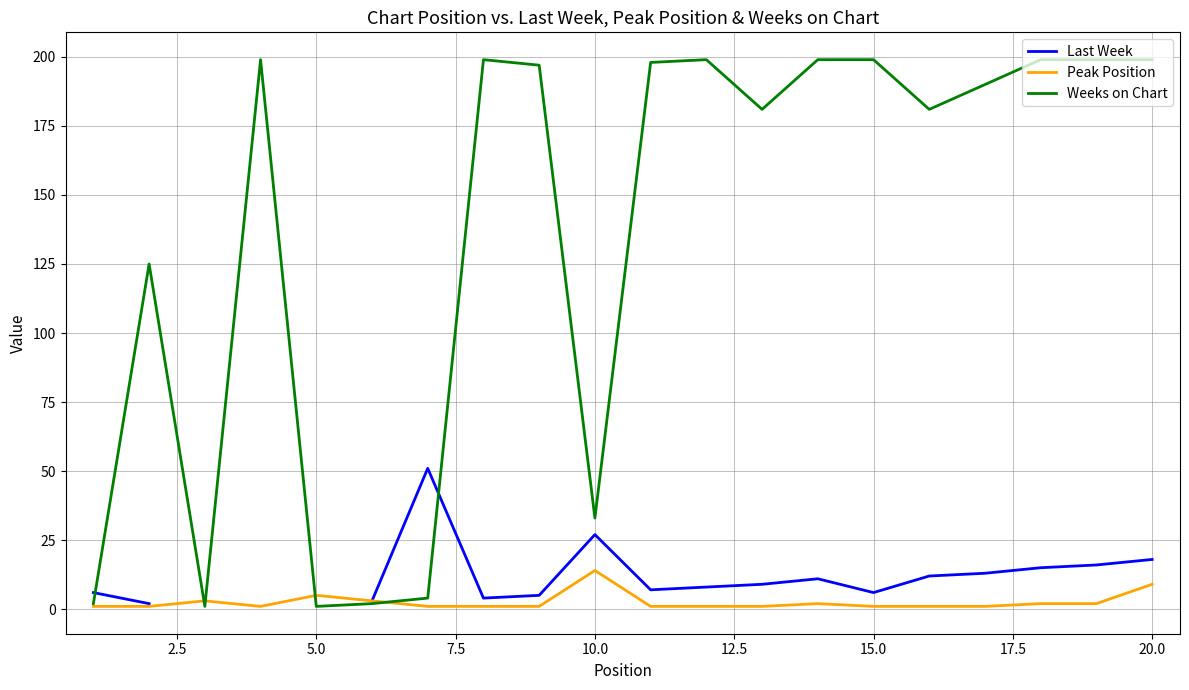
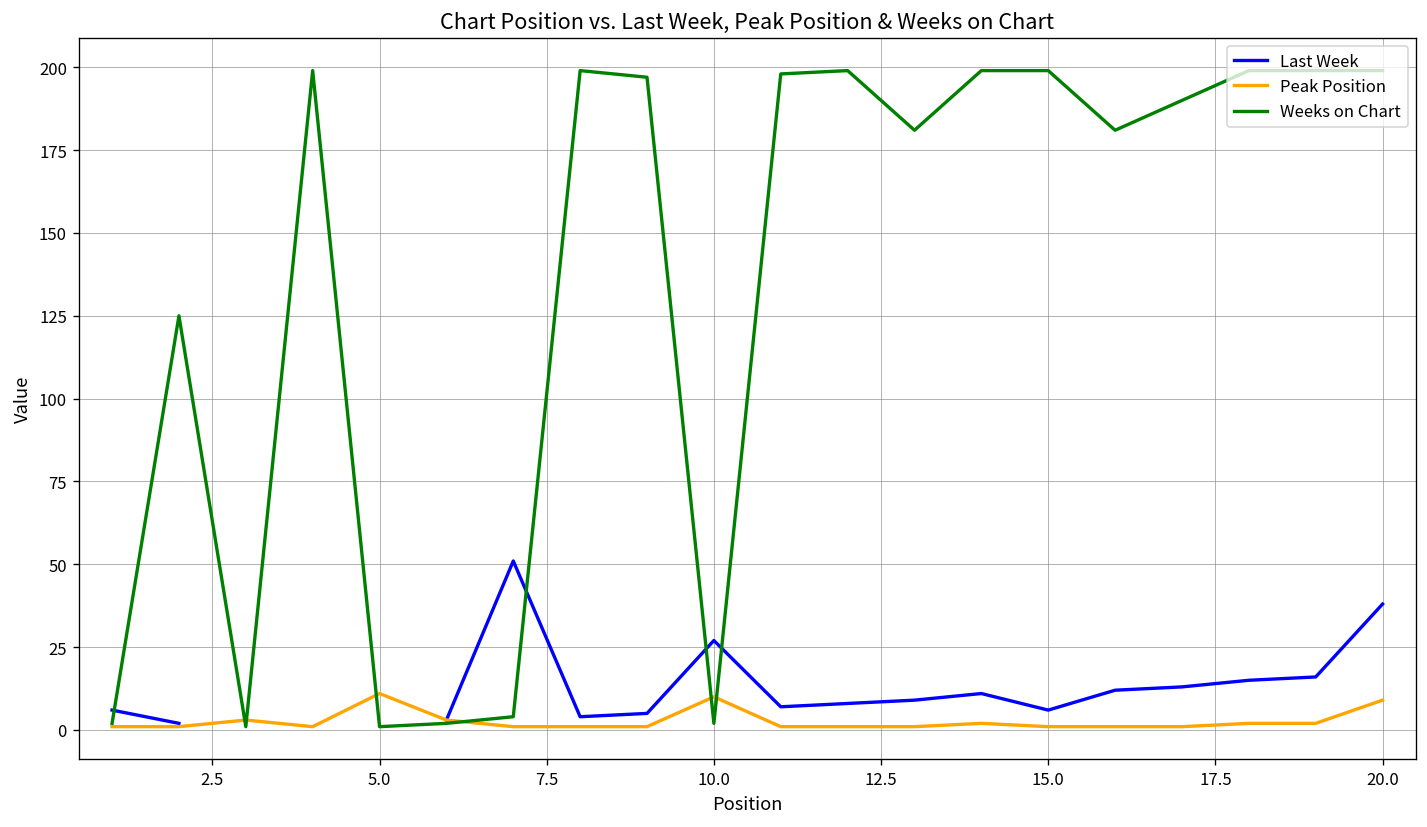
Peak Position, 5.0: 5 -> 11
Peak Position, 10.0: 14 -> 10
Weeks on Chart, 10.0: 33 -> 2
Last Week, 20.0: 18 -> 38
